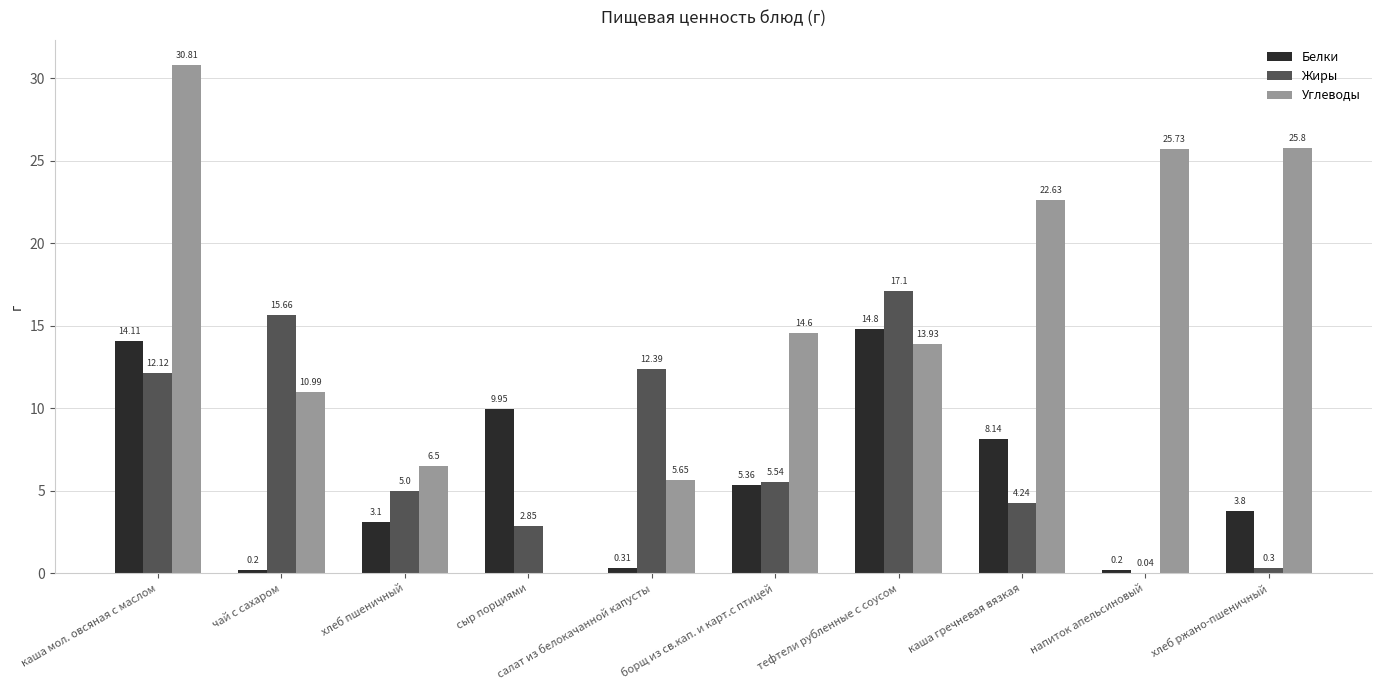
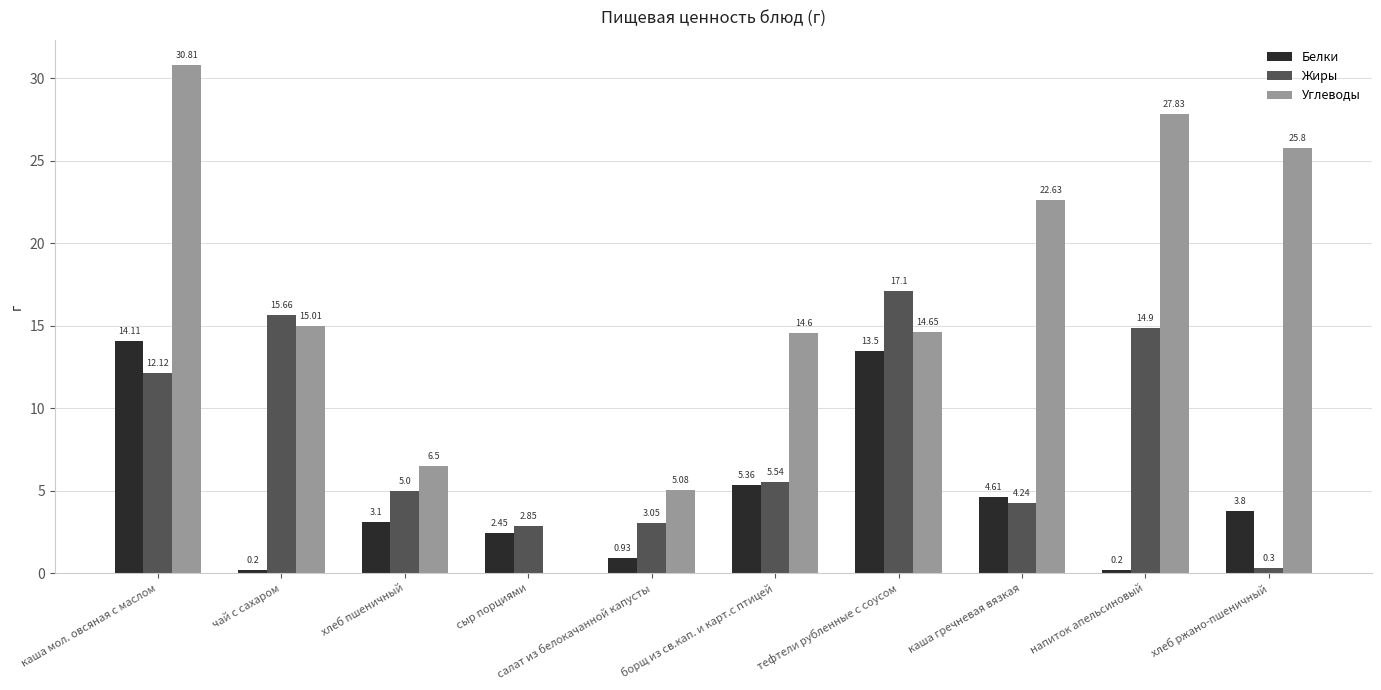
Углеводы, чай с сахаром: 10.99 -> 15.01
Белки, сыр порциями: 9.95 -> 2.45
Белки, салат из белокачанной капусты: 0.31 -> 0.93
Жиры, салат из белокачанной капусты: 12.39 -> 3.05
Углеводы, салат из белокачанной капусты: 5.65 -> 5.08
Белки, тефтели рубленные с соусом: 14.8 -> 13.5
Углеводы, тефтели рубленные с соусом: 13.93 -> 14.65
Белки, каша гречневая вязкая: 8.14 -> 4.61
Жиры, напиток апельсиновый: 0.04 -> 14.9
Углеводы, напиток апельсиновый: 25.73 -> 27.83
